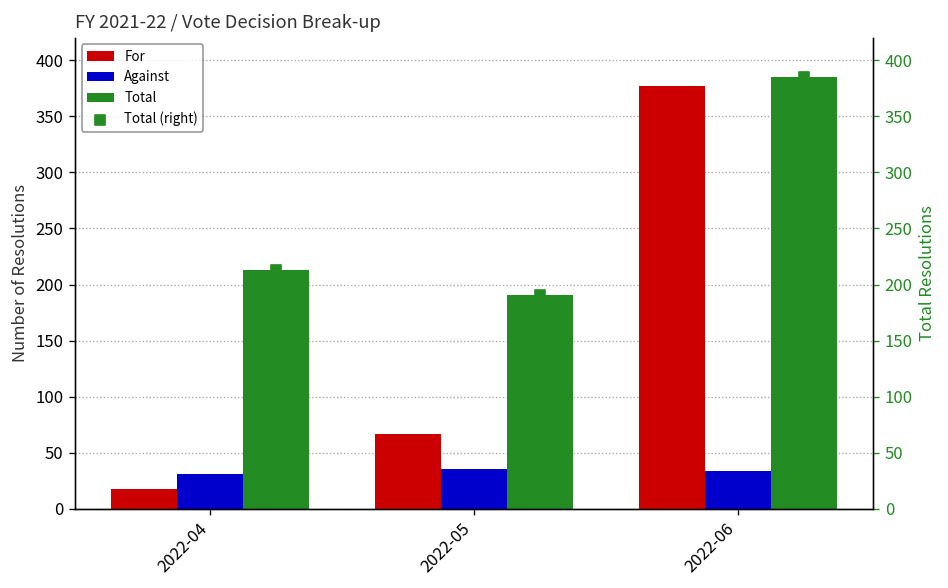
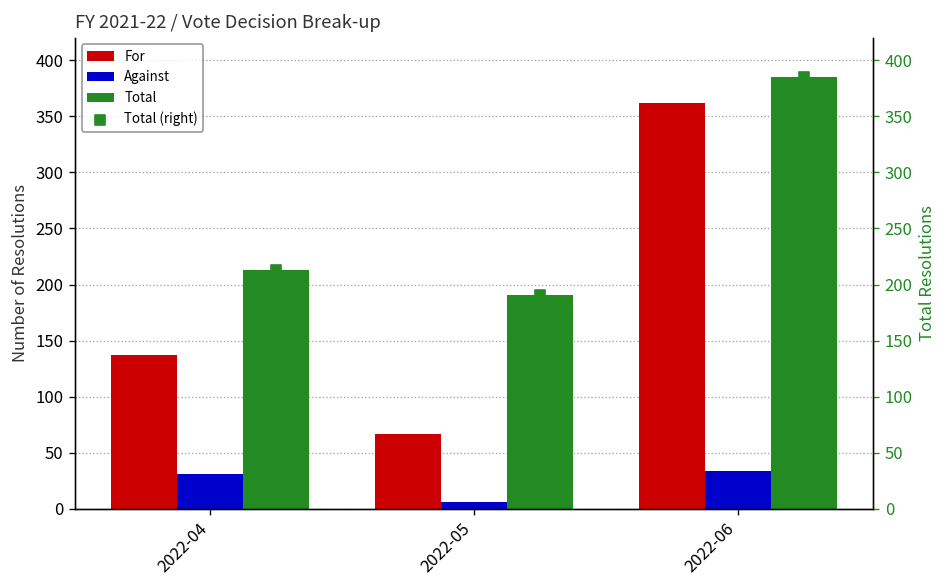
For, 2022-04: 20 -> 140
Against, 2022-05: 40 -> 10
For, 2022-06: 380 -> 360
